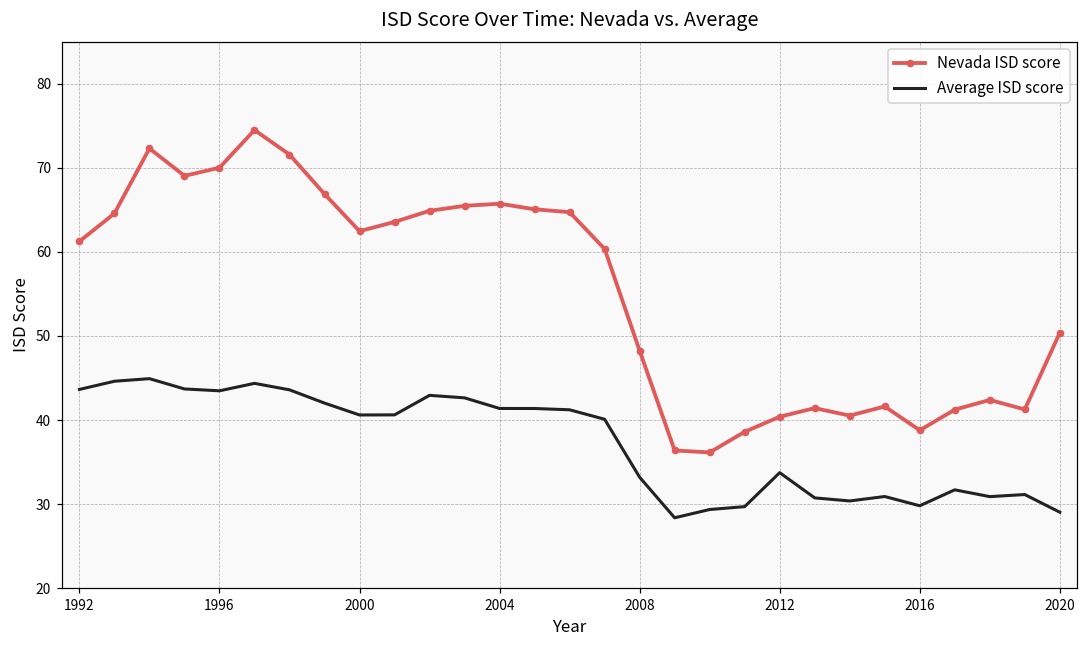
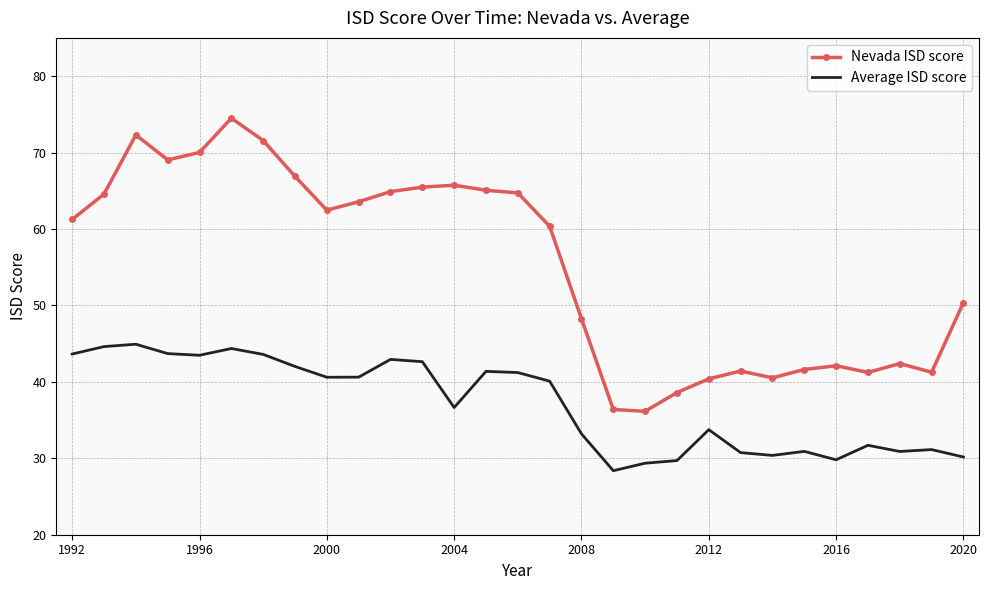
Average ISD score, 2004: 41 -> 37
Nevada ISD score, 2016: 39 -> 42
Average ISD score, 2020: 29 -> 30
